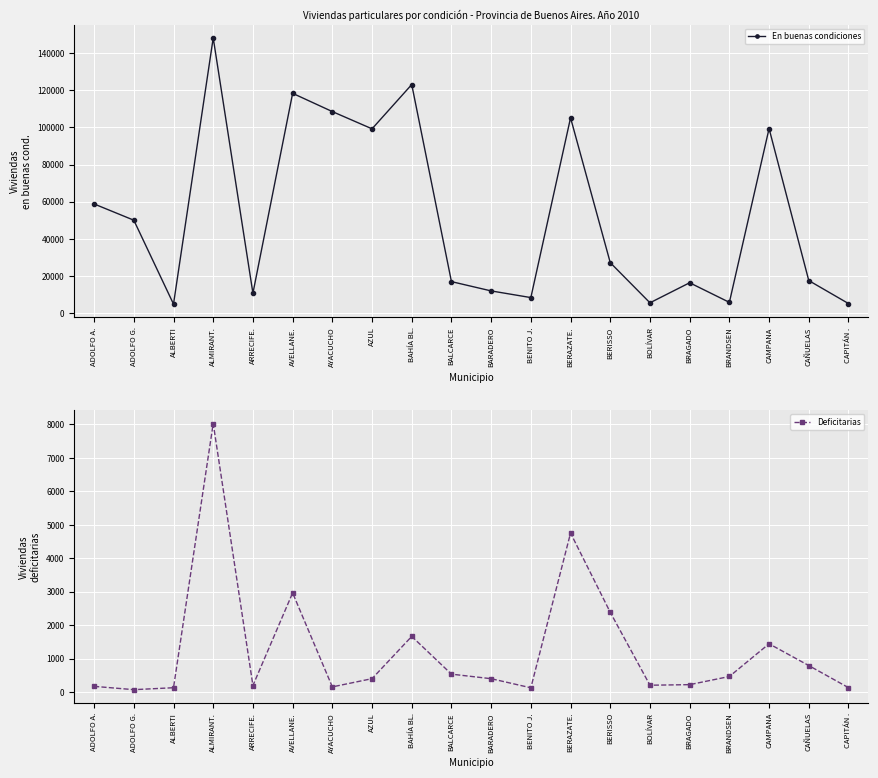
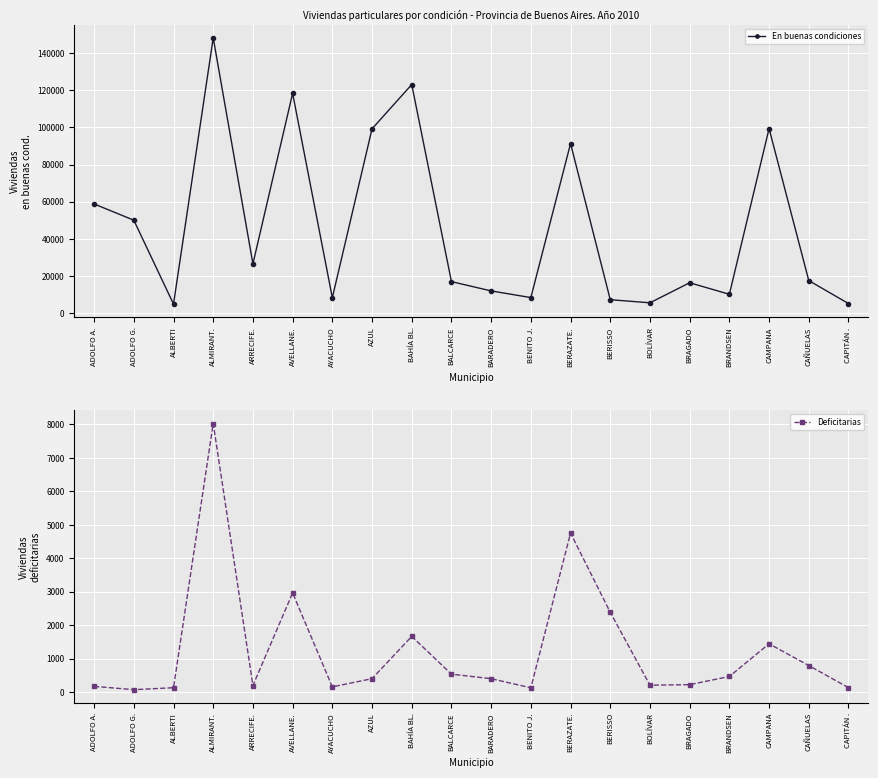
Viviendas particulares por condición - Provincia de Buenos Aires. Año 2010, ARRECIFE.: 11000 -> 26000
Viviendas particulares por condición - Provincia de Buenos Aires. Año 2010, AYACUCHO: 109000 -> 8000
Viviendas particulares por condición - Provincia de Buenos Aires. Año 2010, BERAZATE.: 105000 -> 91000
Viviendas particulares por condición - Provincia de Buenos Aires. Año 2010, BERISSO: 27000 -> 7000
Viviendas particulares por condición - Provincia de Buenos Aires. Año 2010, BRANDSEN: 6000 -> 10000
